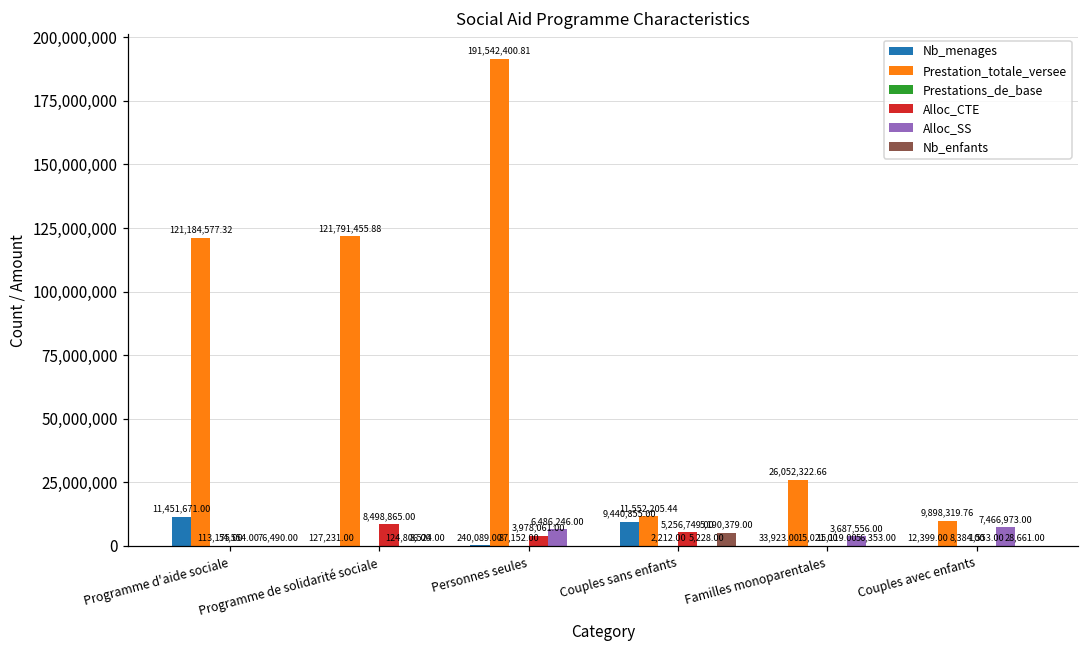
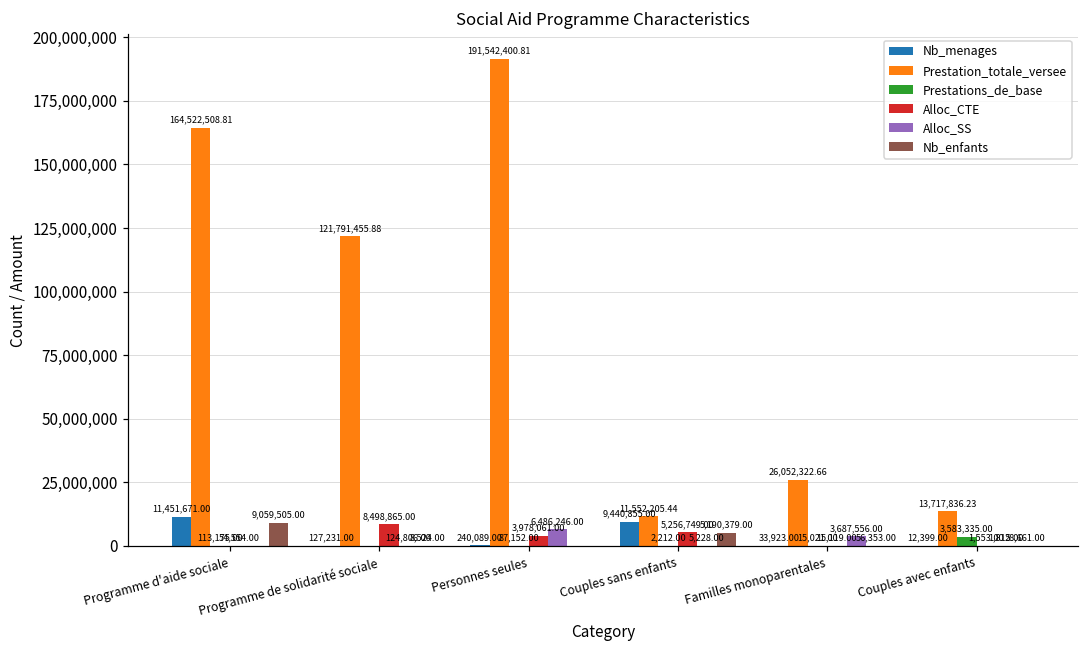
Prestation_totale_versee, Programme d'aide sociale: 121,184,577.32 -> 164,522,508.81
Nb_enfants, Programme d'aide sociale: 76,490.00 -> 9,059,505.00
Prestation_totale_versee, Couples avec enfants: 9,898,319.76 -> 13,717,836.23
Prestations_de_base, Couples avec enfants: 8,384.00 -> 3,583,335.00
Alloc_SS, Couples avec enfants: 7,466,973.00 -> 1,815.00
